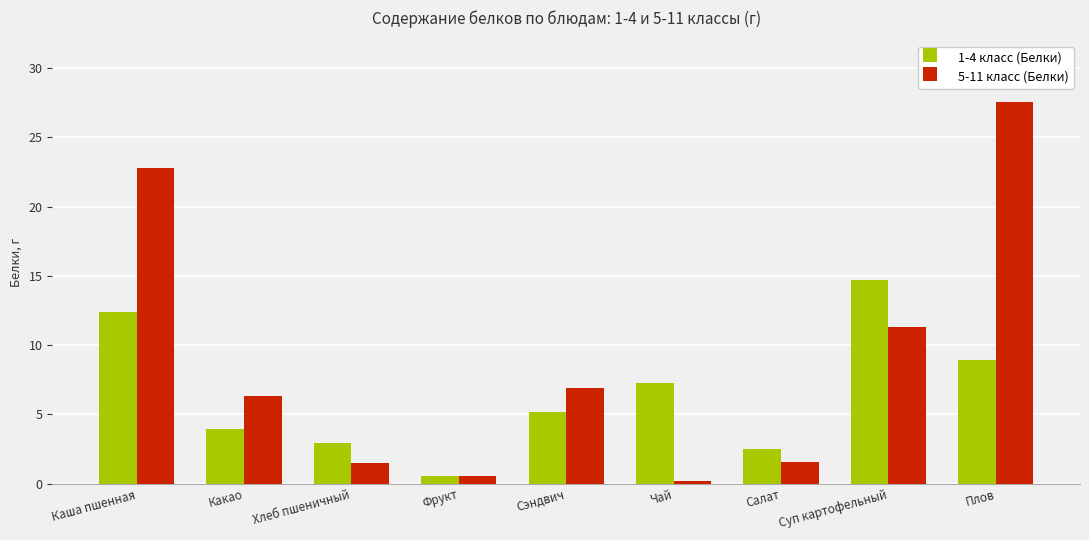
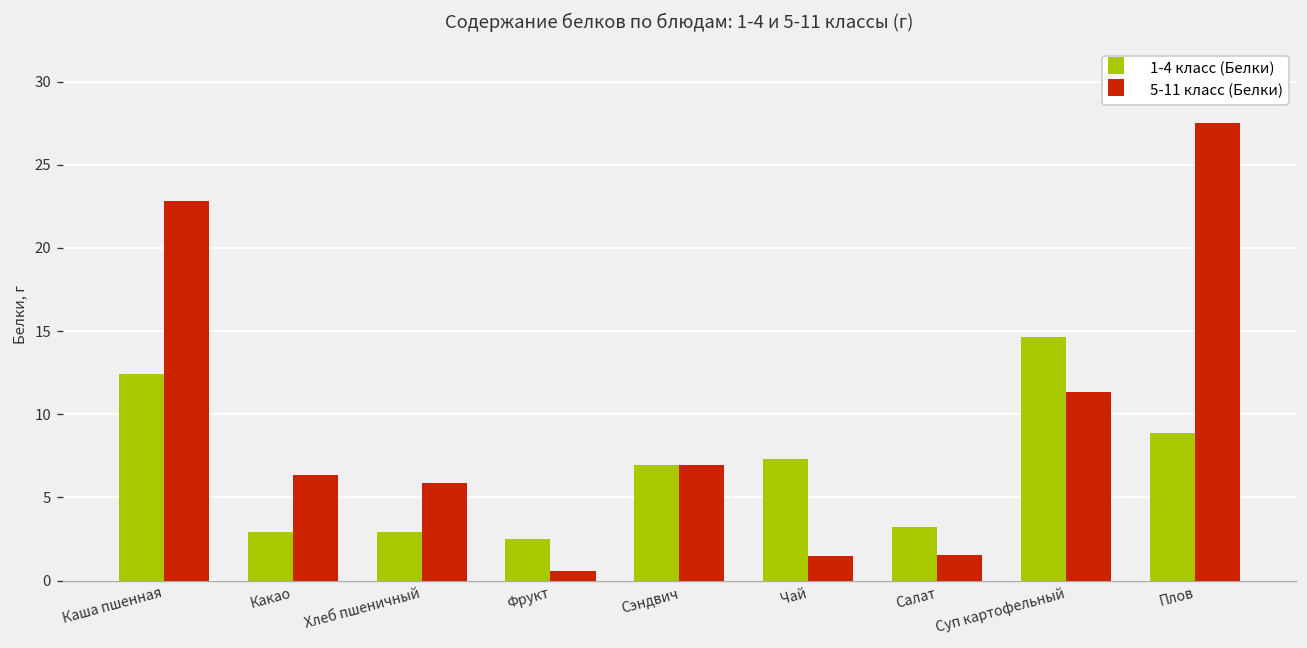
1-4 класс (Белки), Какао: 4.0 -> 2.9
5-11 класс (Белки), Хлеб пшеничный: 1.5 -> 5.8
1-4 класс (Белки), Фрукт: 0.6 -> 2.5
1-4 класс (Белки), Сэндвич: 5.2 -> 6.9
5-11 класс (Белки), Чай: 0.2 -> 1.5
1-4 класс (Белки), Салат: 2.5 -> 3.2
